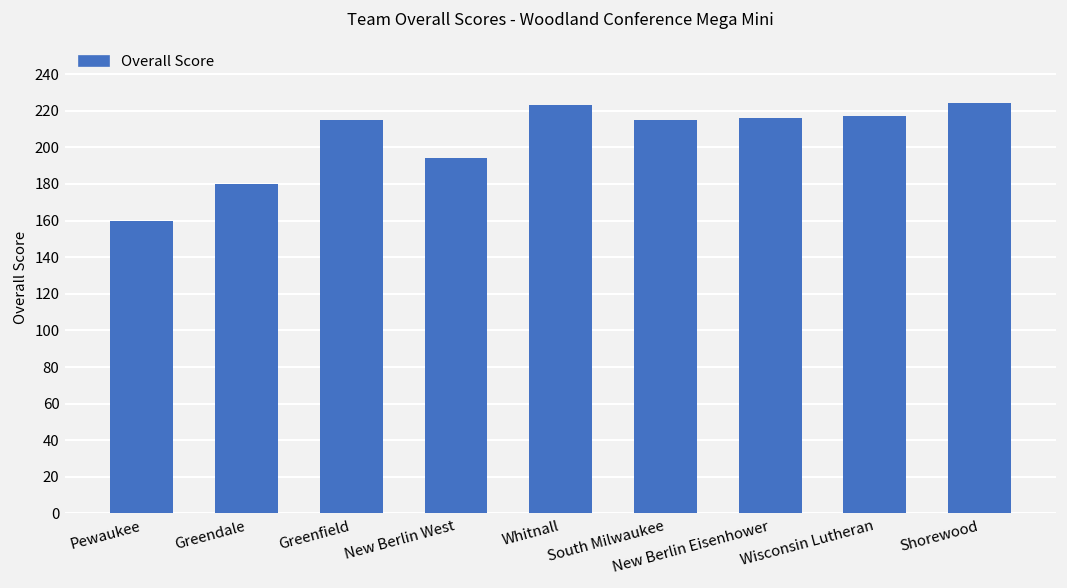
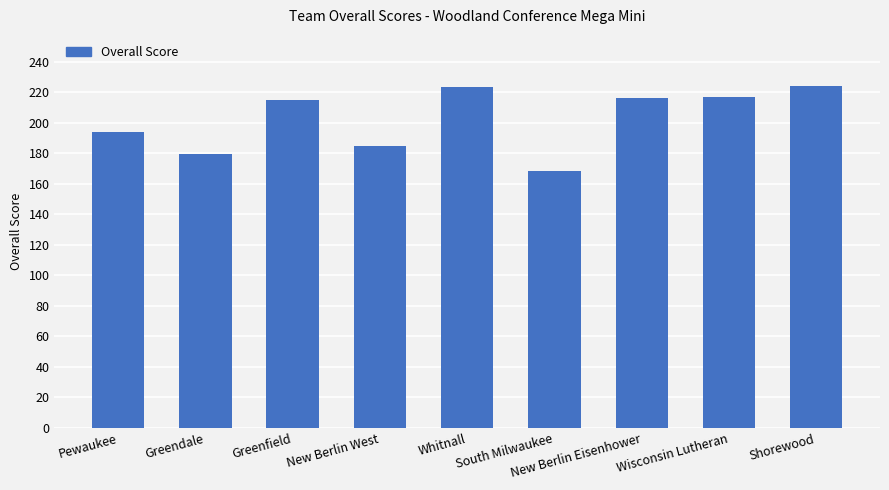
Pewaukee: 160 -> 194
New Berlin West: 194 -> 185
South Milwaukee: 215 -> 169
